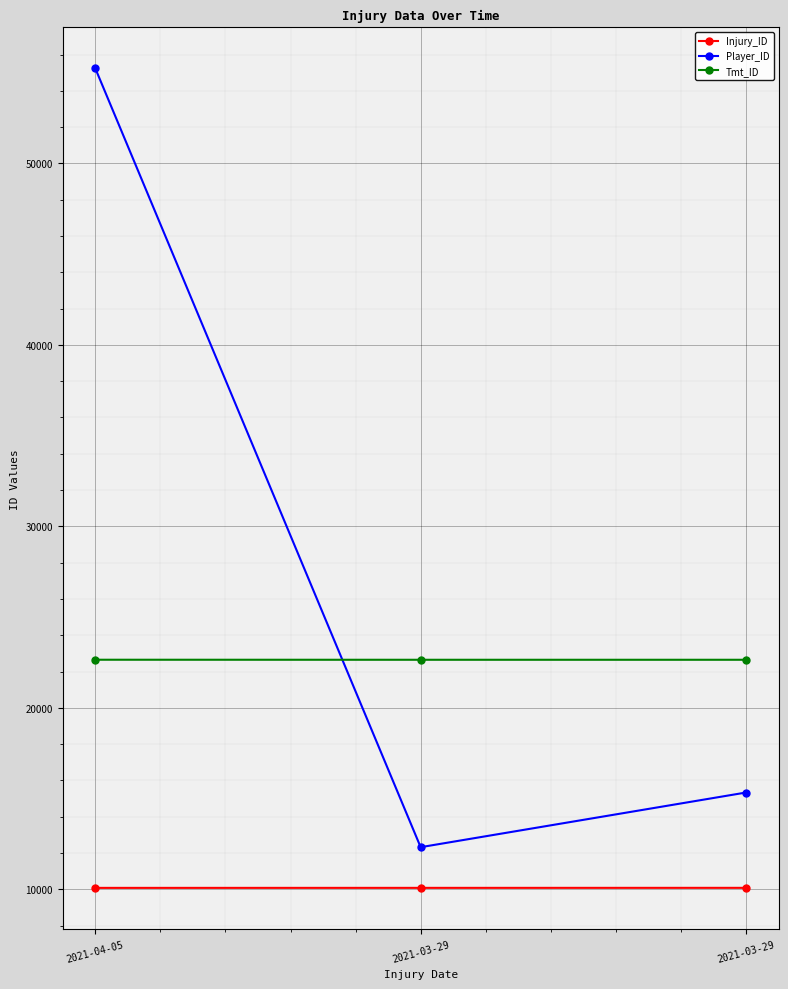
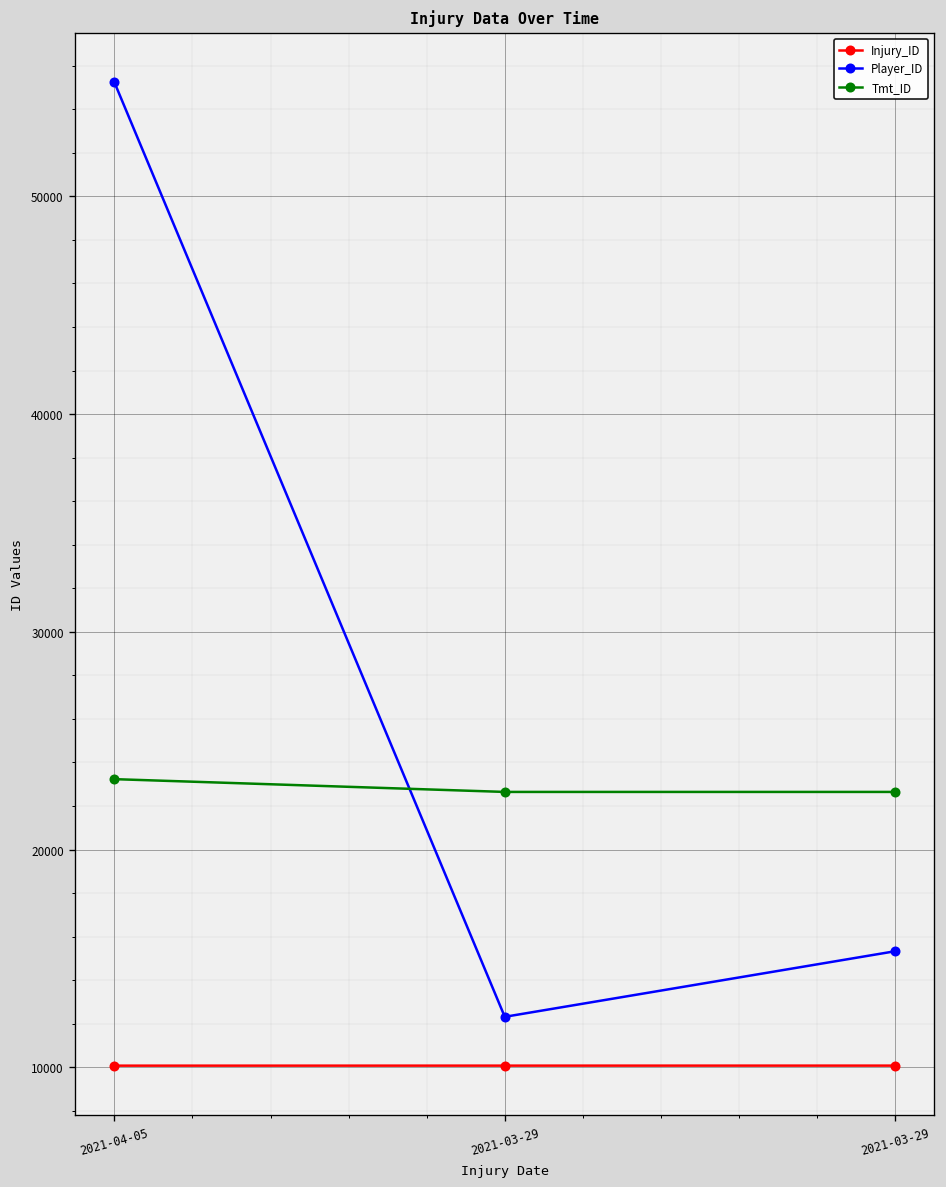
Tmt_ID, 2021-04-05: 22700 -> 23200
